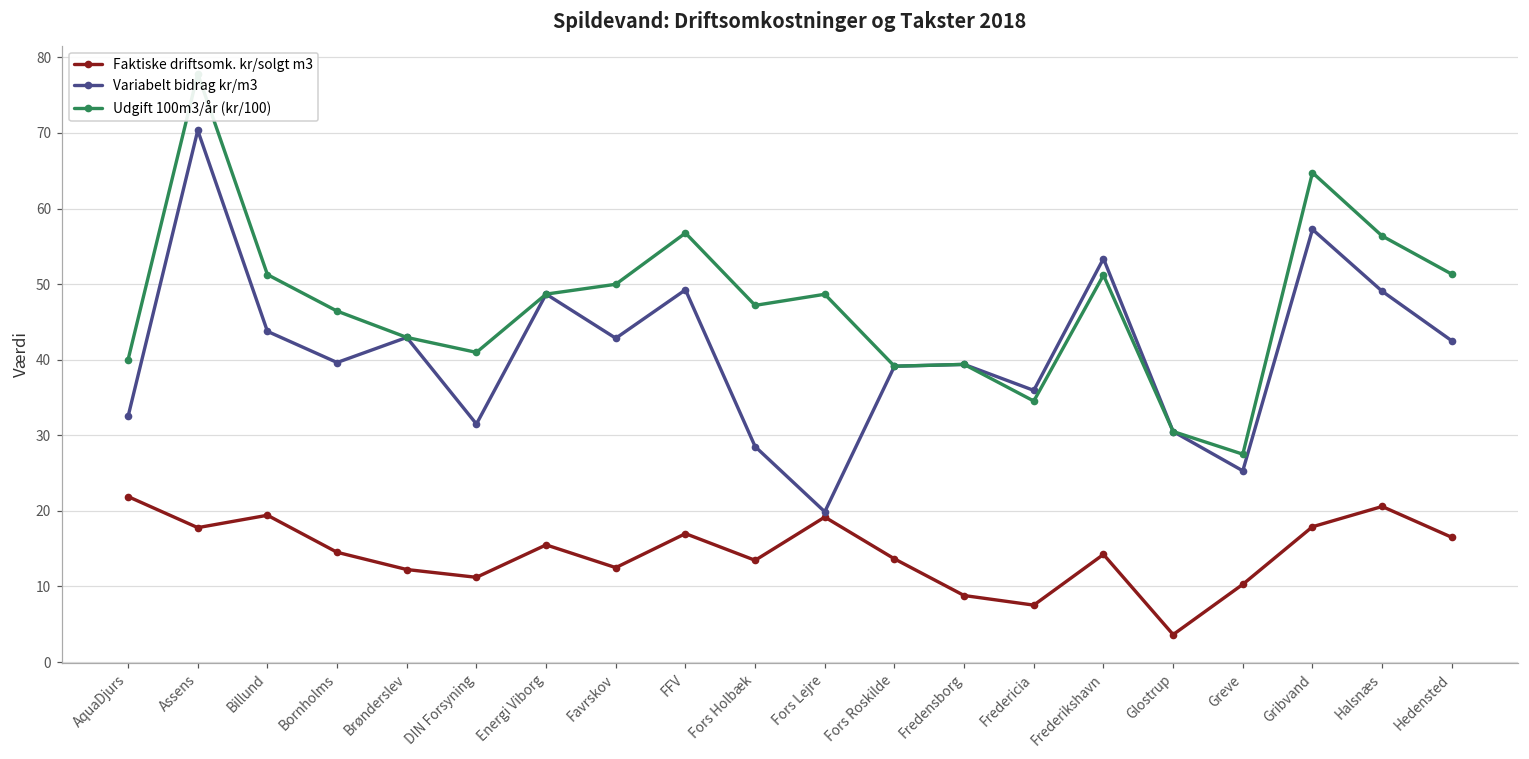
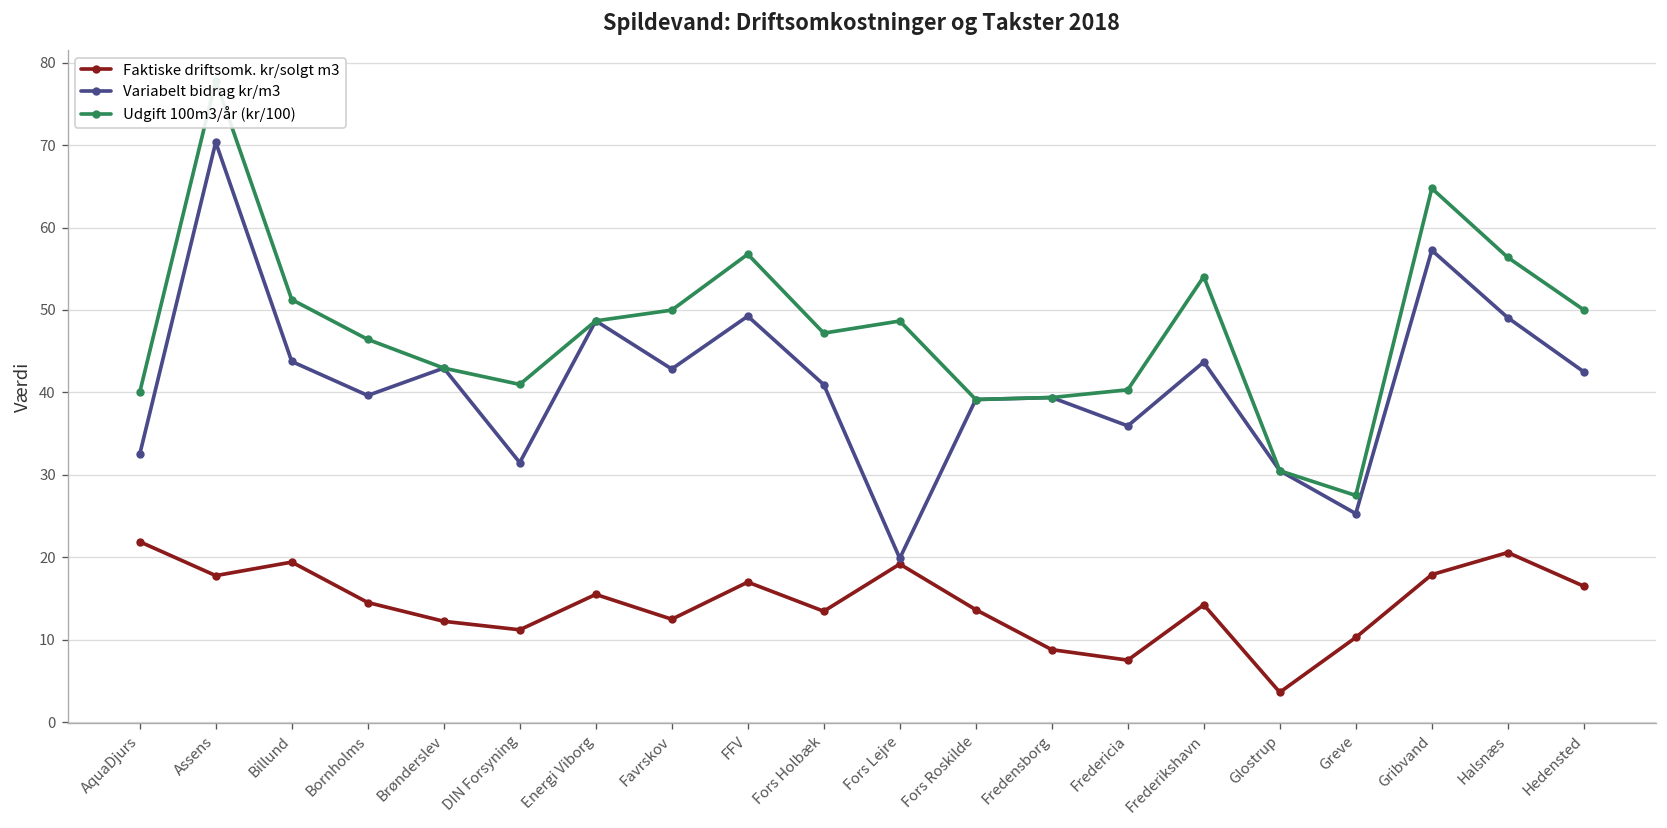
Variabelt bidrag kr/m3, Fors Holbæk: 29 -> 41
Udgift 100m3/år (kr/100), Fredericia: 35 -> 40
Variabelt bidrag kr/m3, Frederikshavn: 53 -> 44
Udgift 100m3/år (kr/100), Frederikshavn: 51 -> 54
Udgift 100m3/år (kr/100), Hedensted: 51 -> 50
